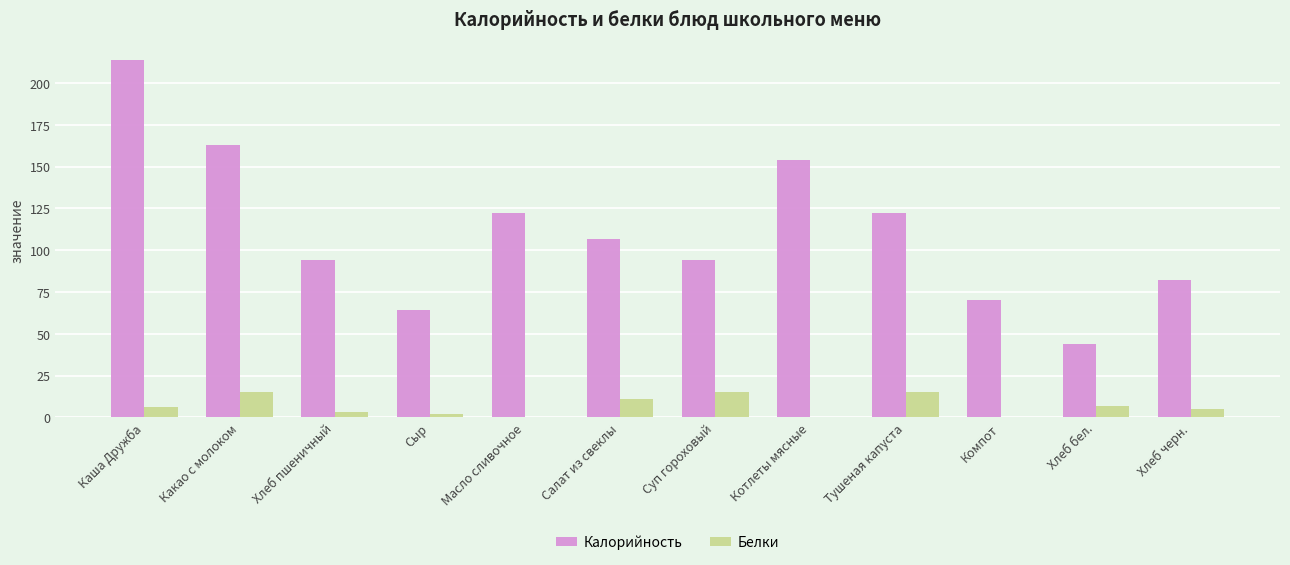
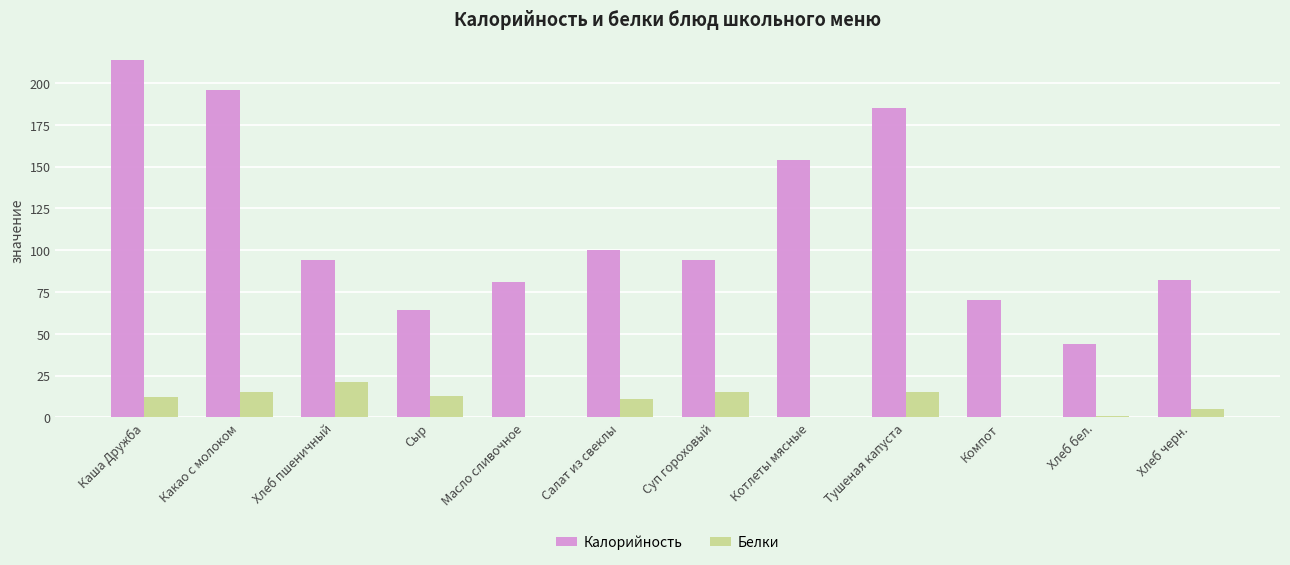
Белки, Каша Дружба: 6 -> 12
Калорийность, Какао с молоком: 163 -> 196
Белки, Хлеб пшеничный: 3 -> 21
Белки, Сыр: 2 -> 13
Калорийность, Масло сливочное: 122 -> 81
Калорийность, Салат из свеклы: 107 -> 100
Калорийность, Тушеная капуста: 122 -> 185
Белки, Хлеб бел.: 7 -> 1
